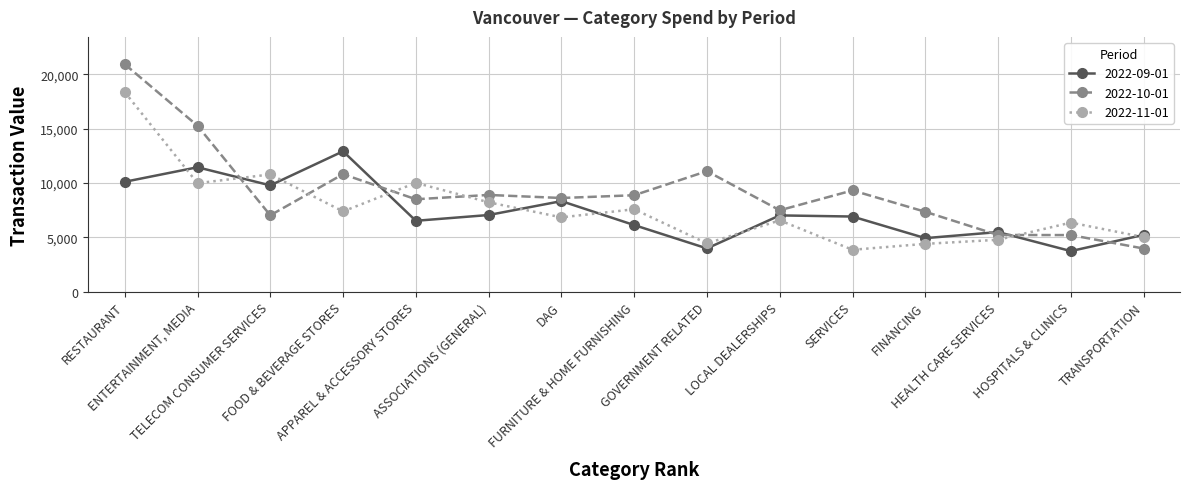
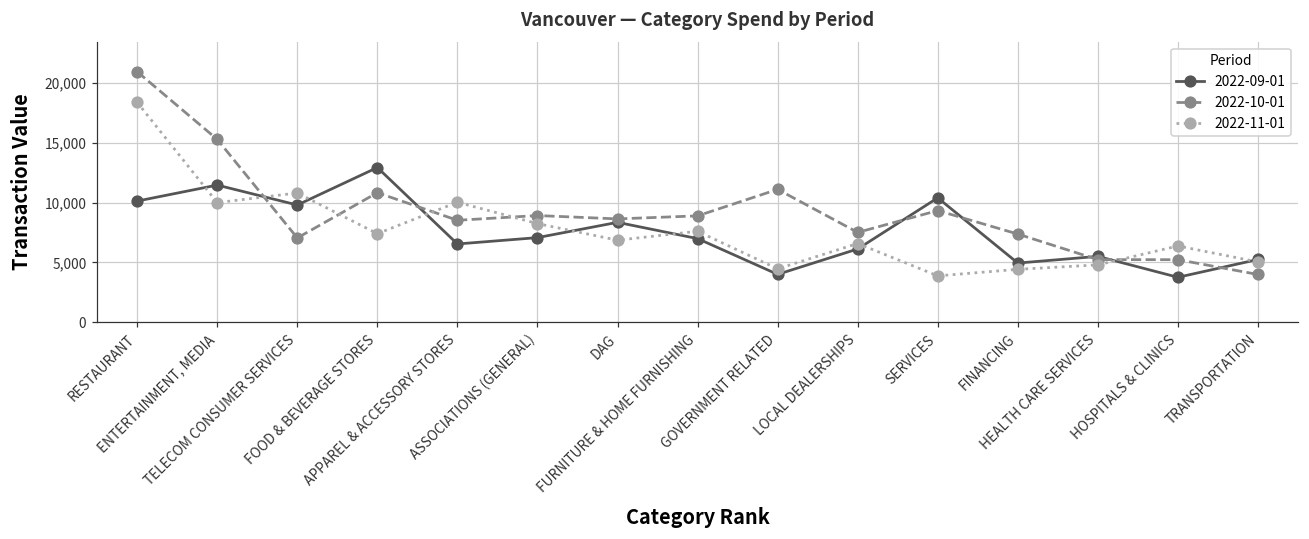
2022-09-01, FURNITURE & HOME FURNISHING: 6,100 -> 7,000
2022-09-01, LOCAL DEALERSHIPS: 7,000 -> 6,100
2022-09-01, SERVICES: 6,900 -> 10,400
